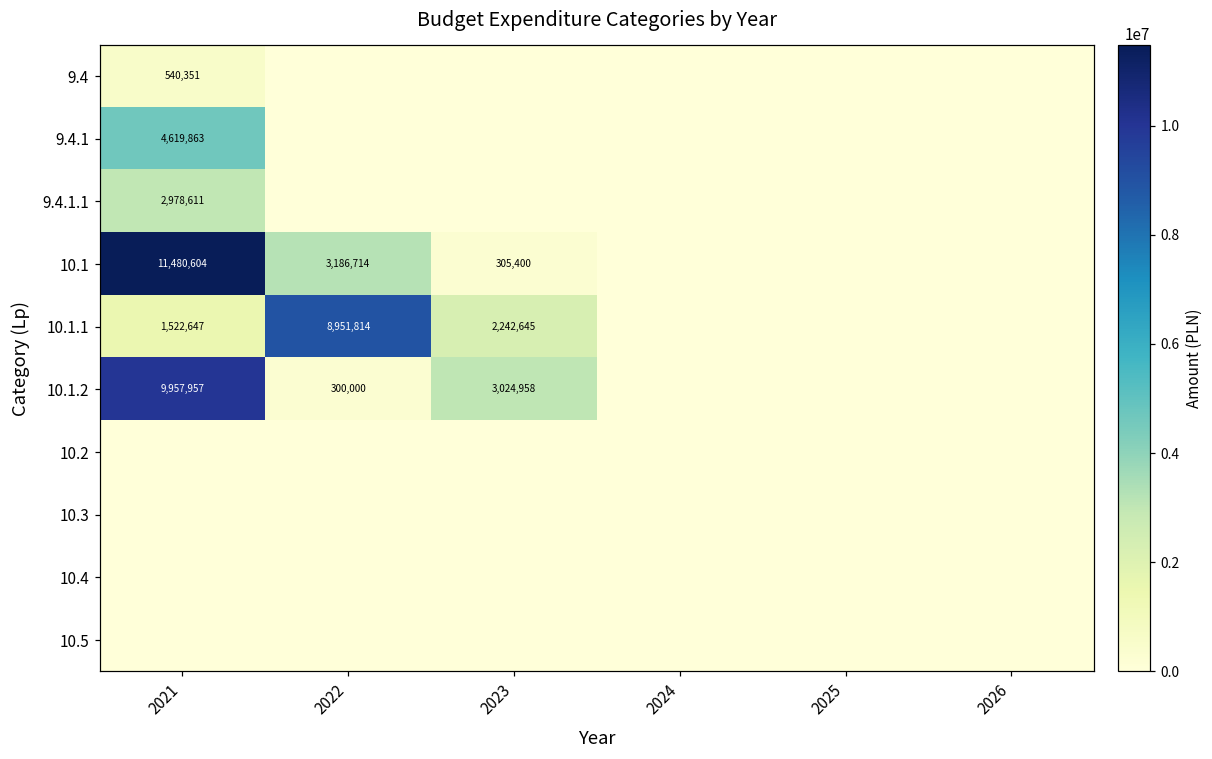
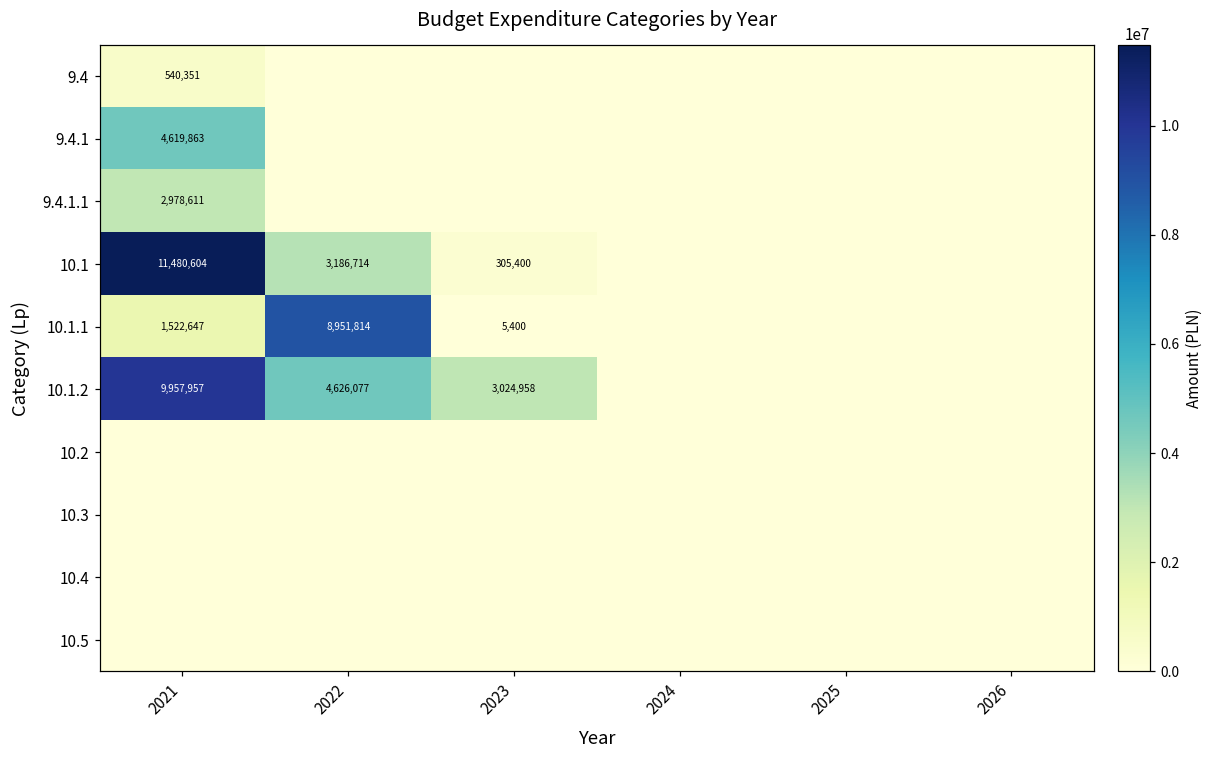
10.1.1, 2023: 2,242,645 -> 5,400
10.1.2, 2022: 300,000 -> 4,626,077
